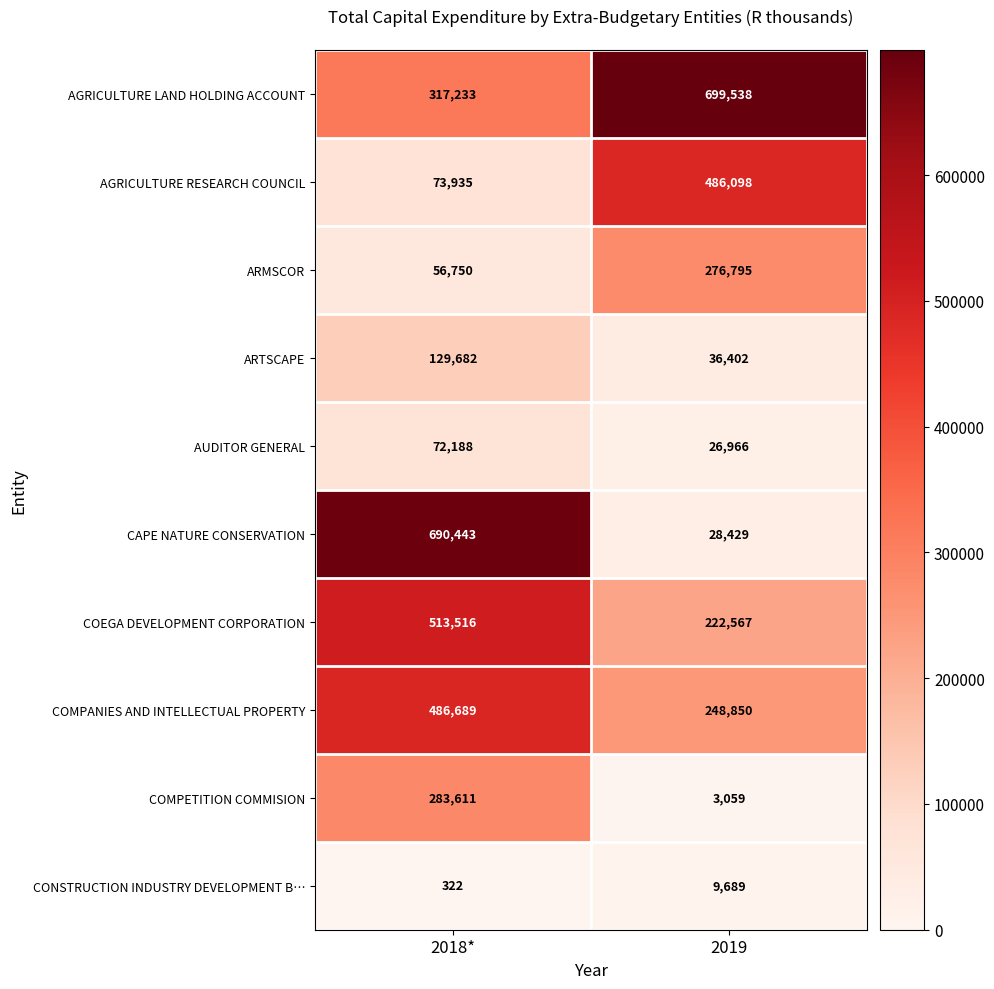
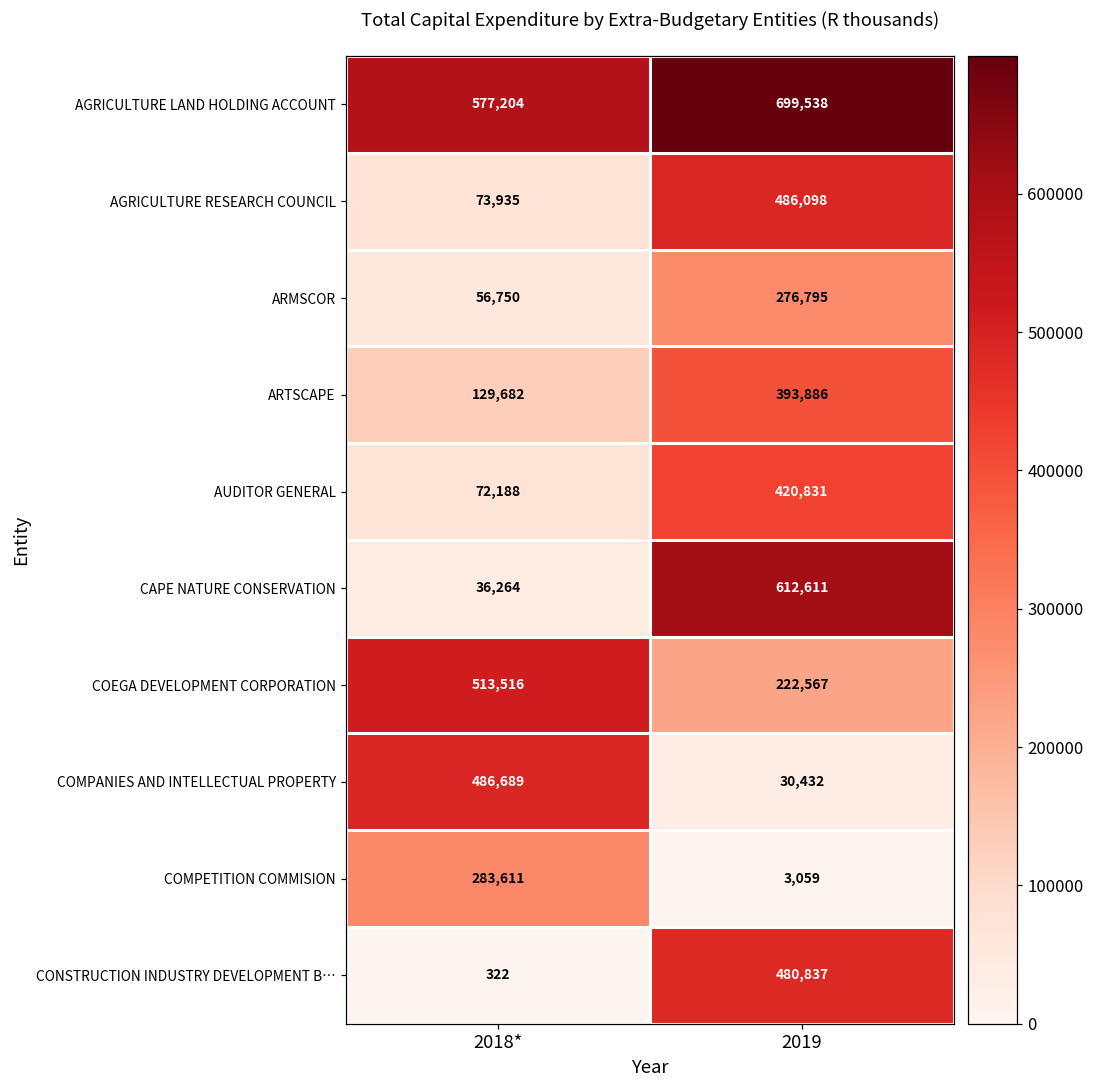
AGRICULTURE LAND HOLDING ACCOUNT, 2018*: 317,233 -> 577,204
ARTSCAPE, 2019: 36,402 -> 393,886
AUDITOR GENERAL, 2019: 26,966 -> 420,831
CAPE NATURE CONSERVATION, 2018*: 690,443 -> 36,264
CAPE NATURE CONSERVATION, 2019: 28,429 -> 612,611
COMPANIES AND INTELLECTUAL PROPERTY, 2019: 248,850 -> 30,432
CONSTRUCTION INDUSTRY DEVELOPMENT B…, 2019: 9,689 -> 480,837
